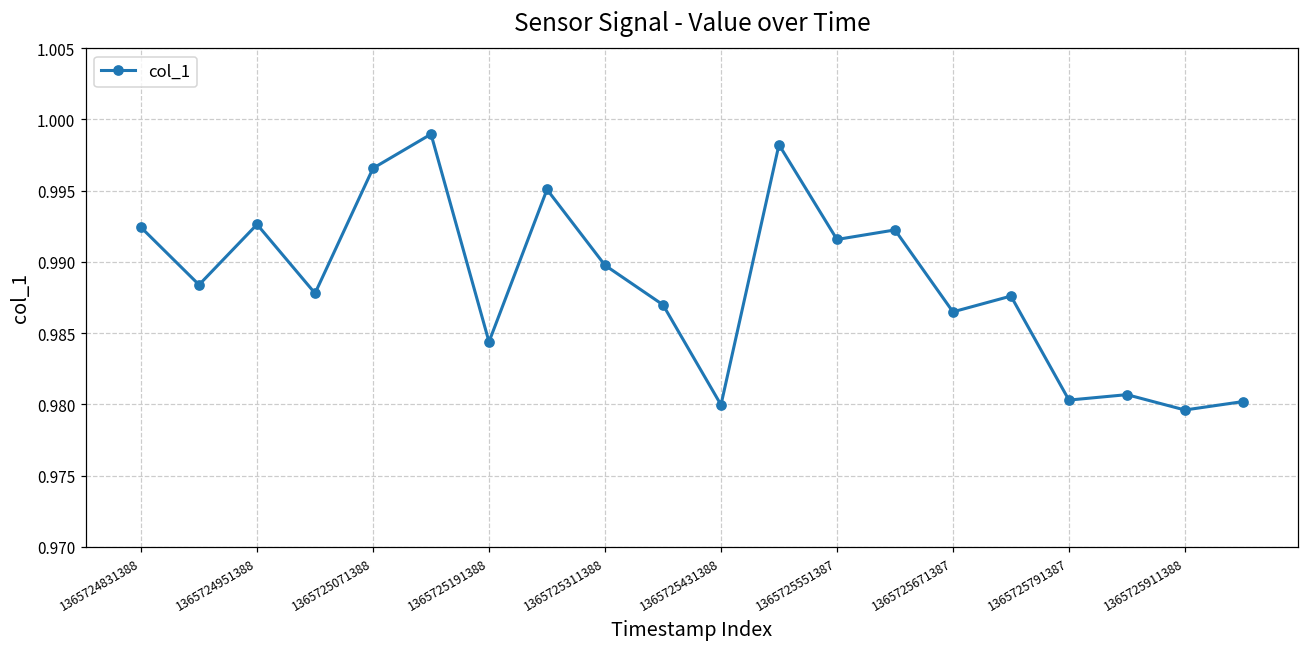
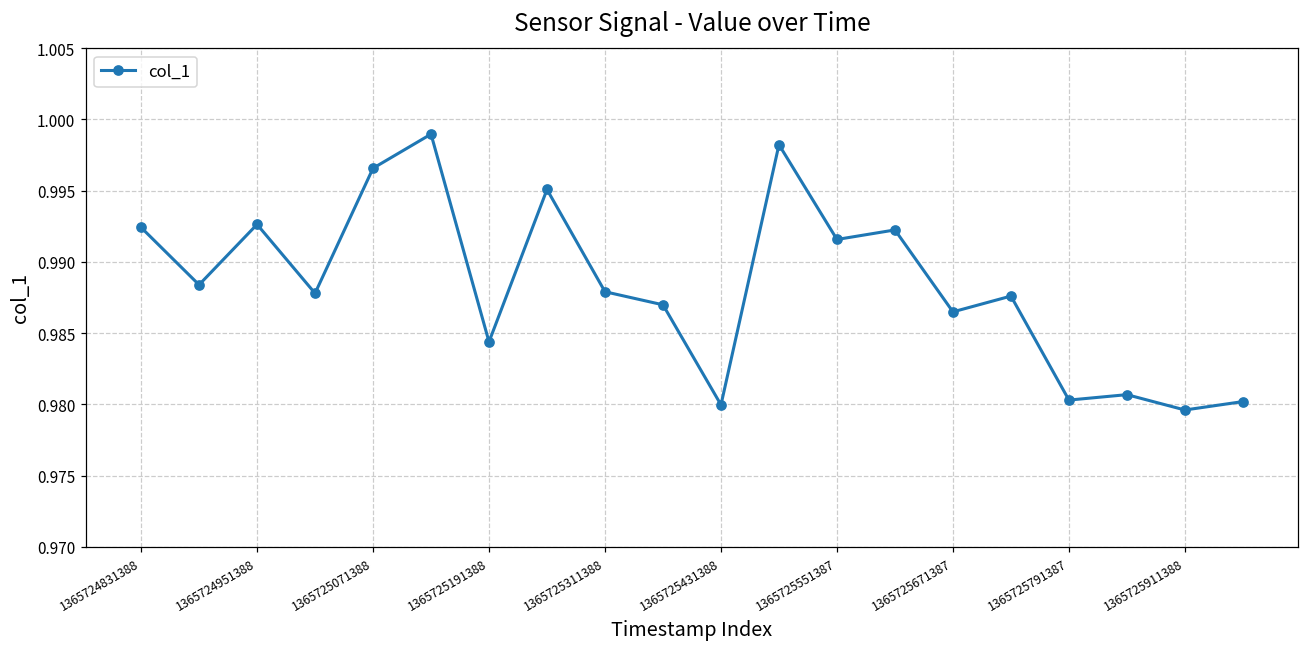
1365725311388: 0.9898 -> 0.9879
